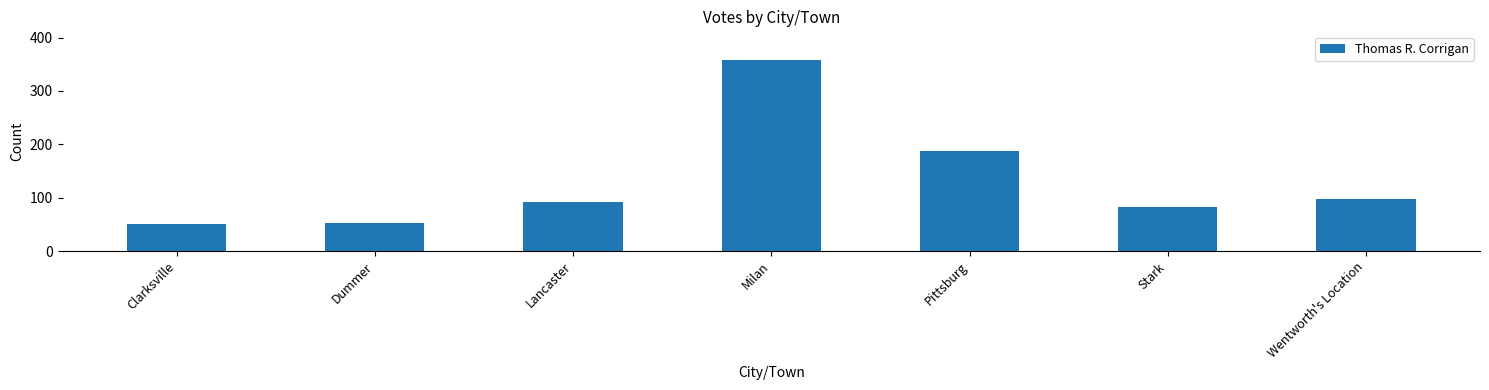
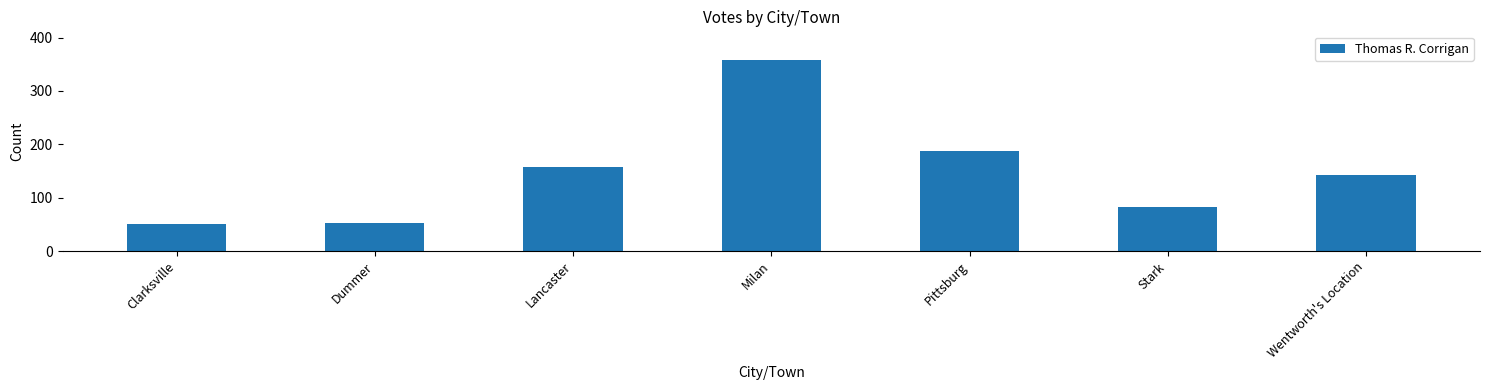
Lancaster: 90 -> 160
Wentworth's Location: 100 -> 140
